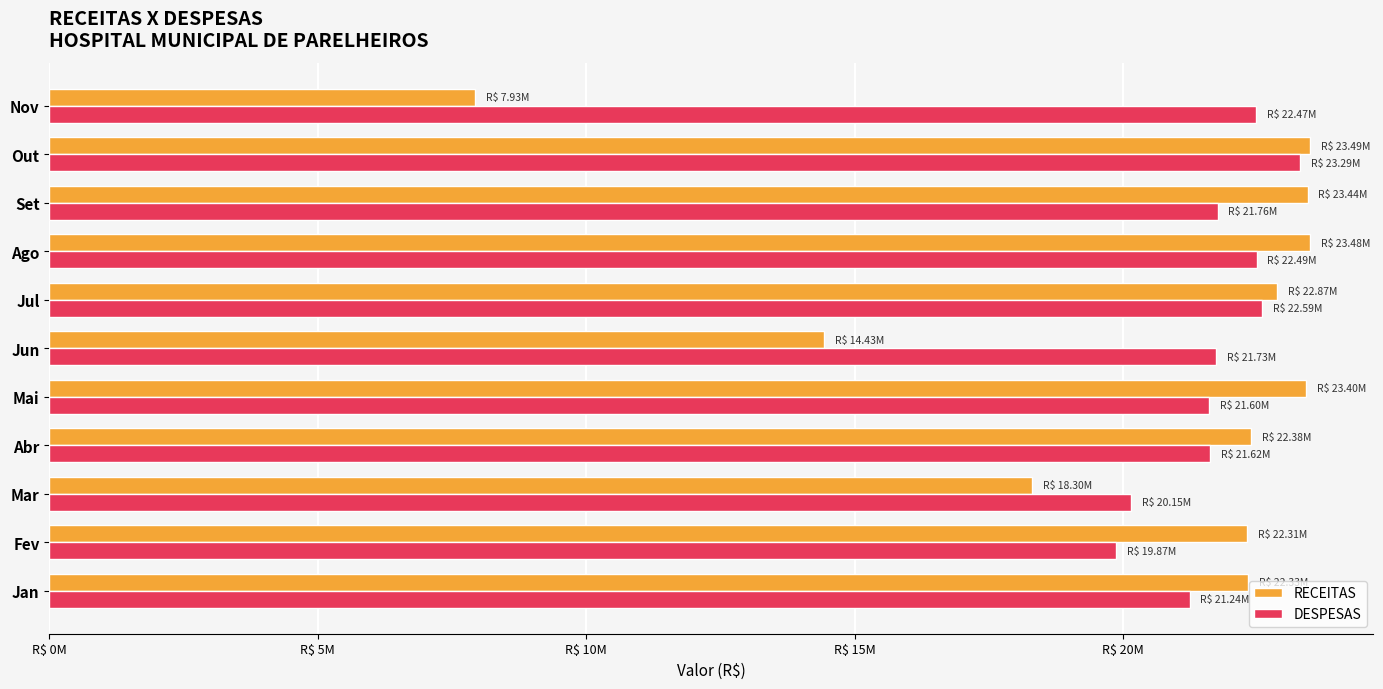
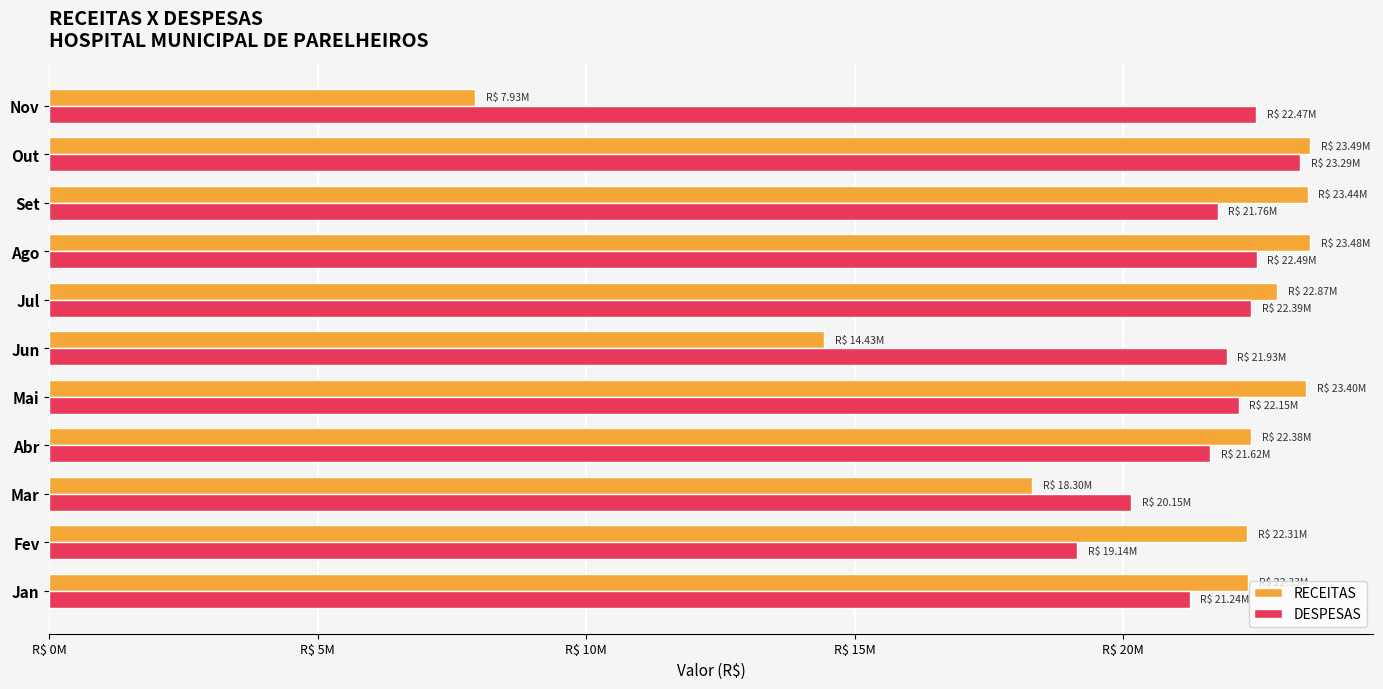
DESPESAS, Jul: 22.59M -> 22.39M
DESPESAS, Jun: 21.73M -> 21.93M
DESPESAS, Mai: 21.60M -> 22.15M
DESPESAS, Fev: 19.87M -> 19.14M
